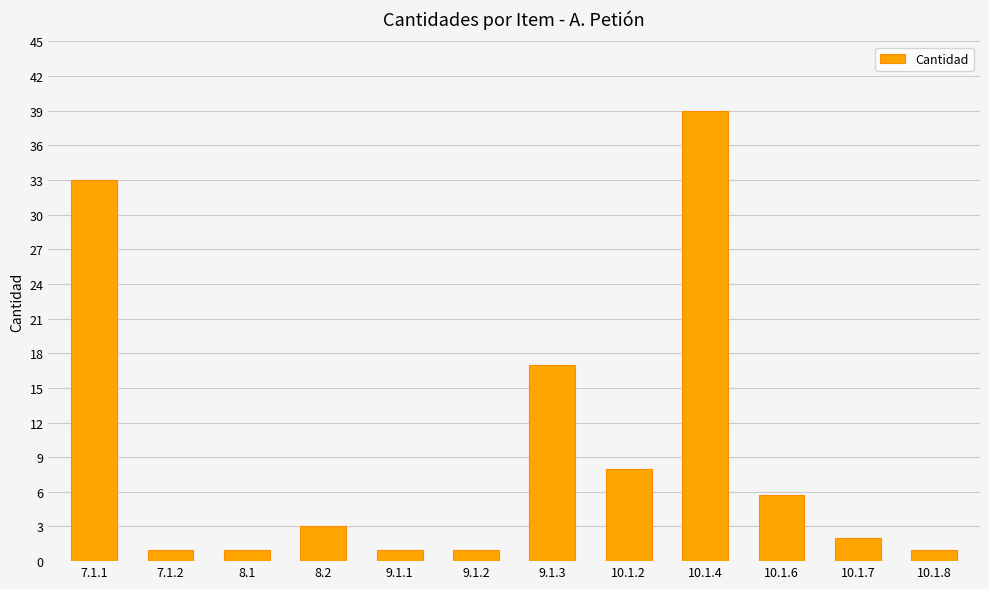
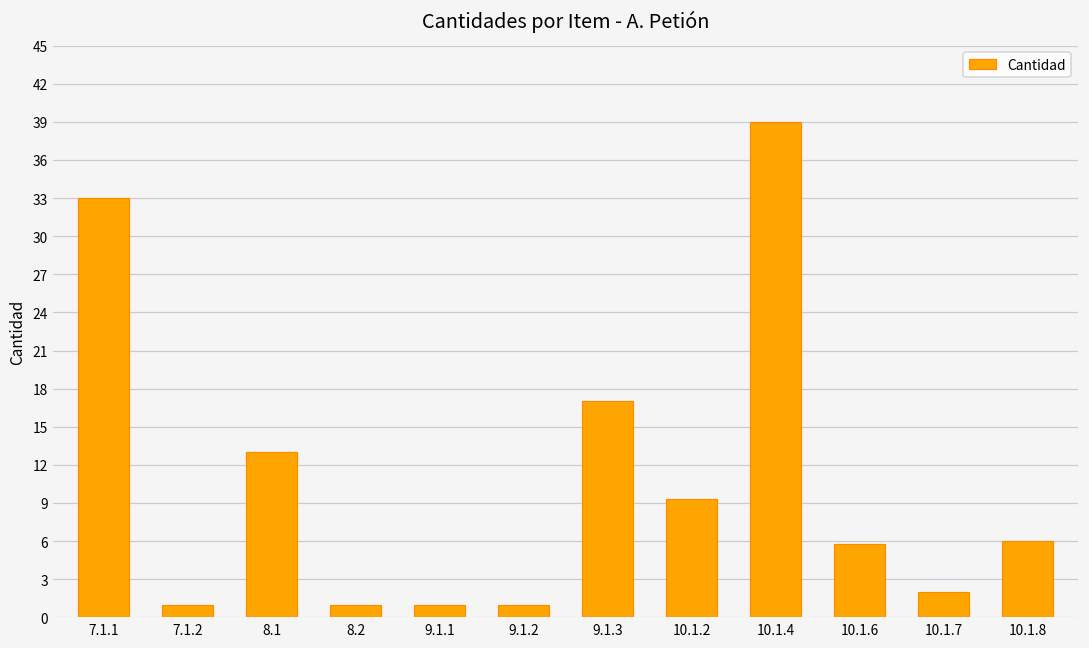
8.1: 1 -> 13
8.2: 3 -> 1
10.1.2: 8.0 -> 9.3
10.1.8: 1 -> 6
